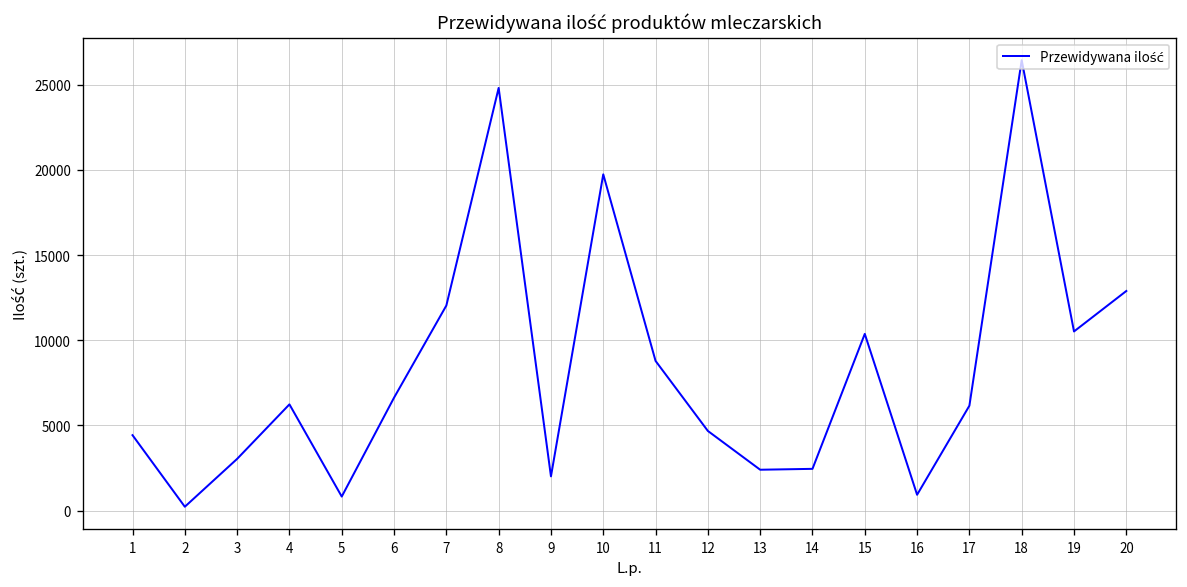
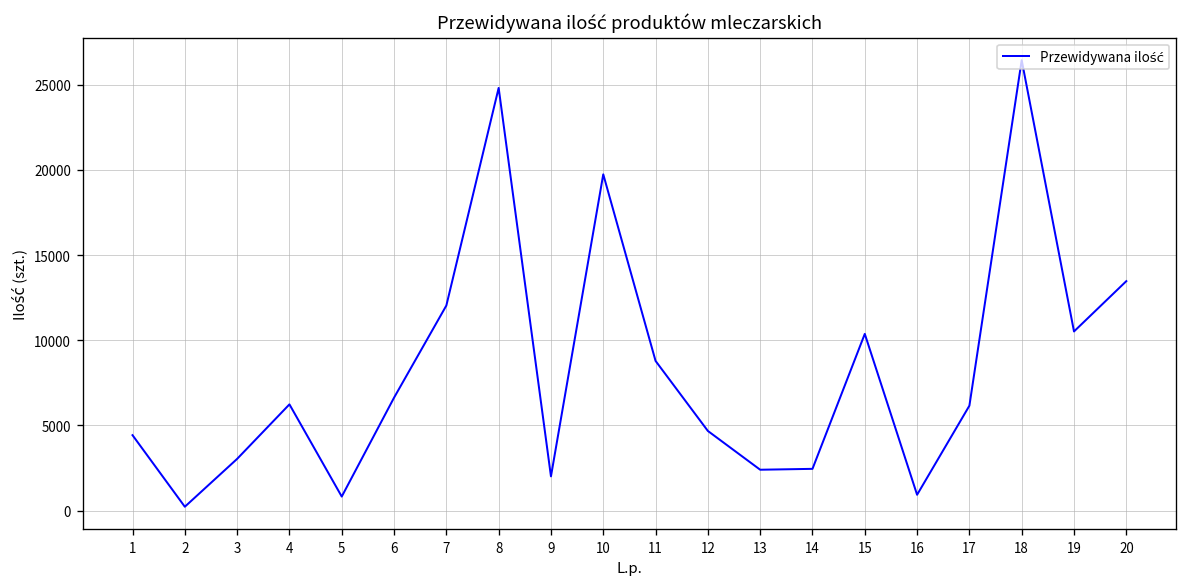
20: 12900 -> 13500
